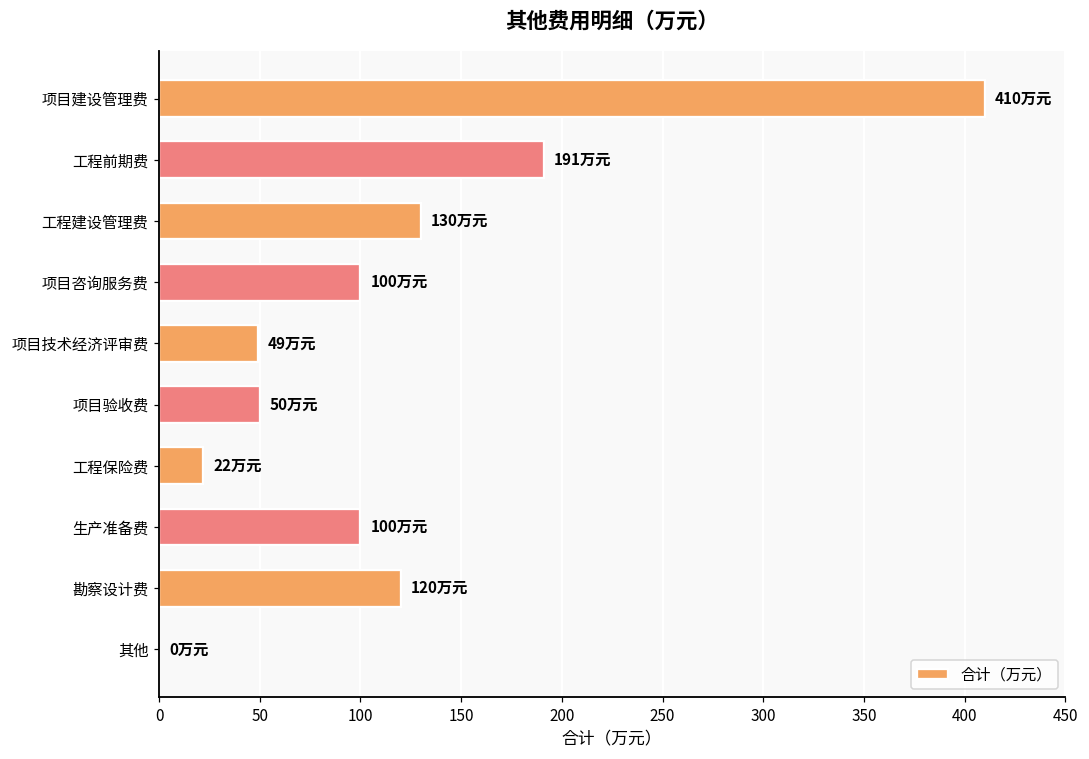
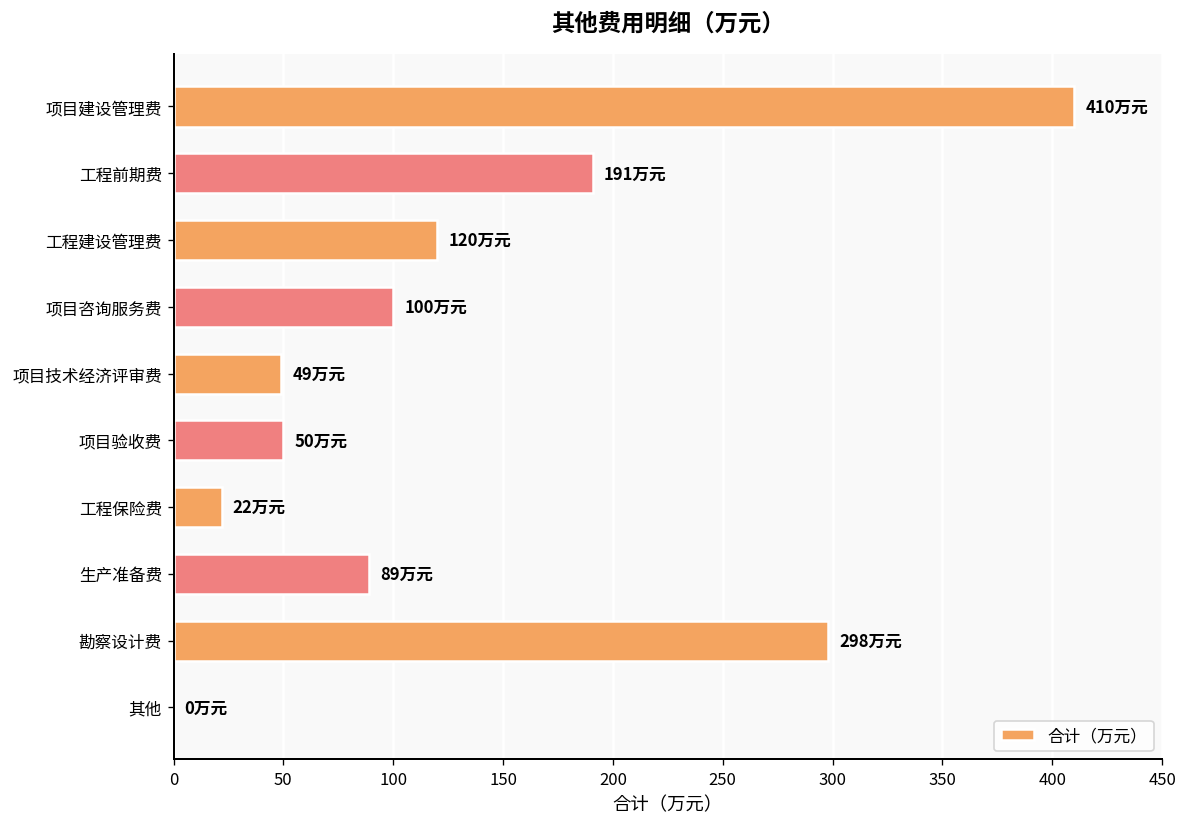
工程建设管理费: 130 -> 120
生产准备费: 100 -> 89
勘察设计费: 120 -> 298
